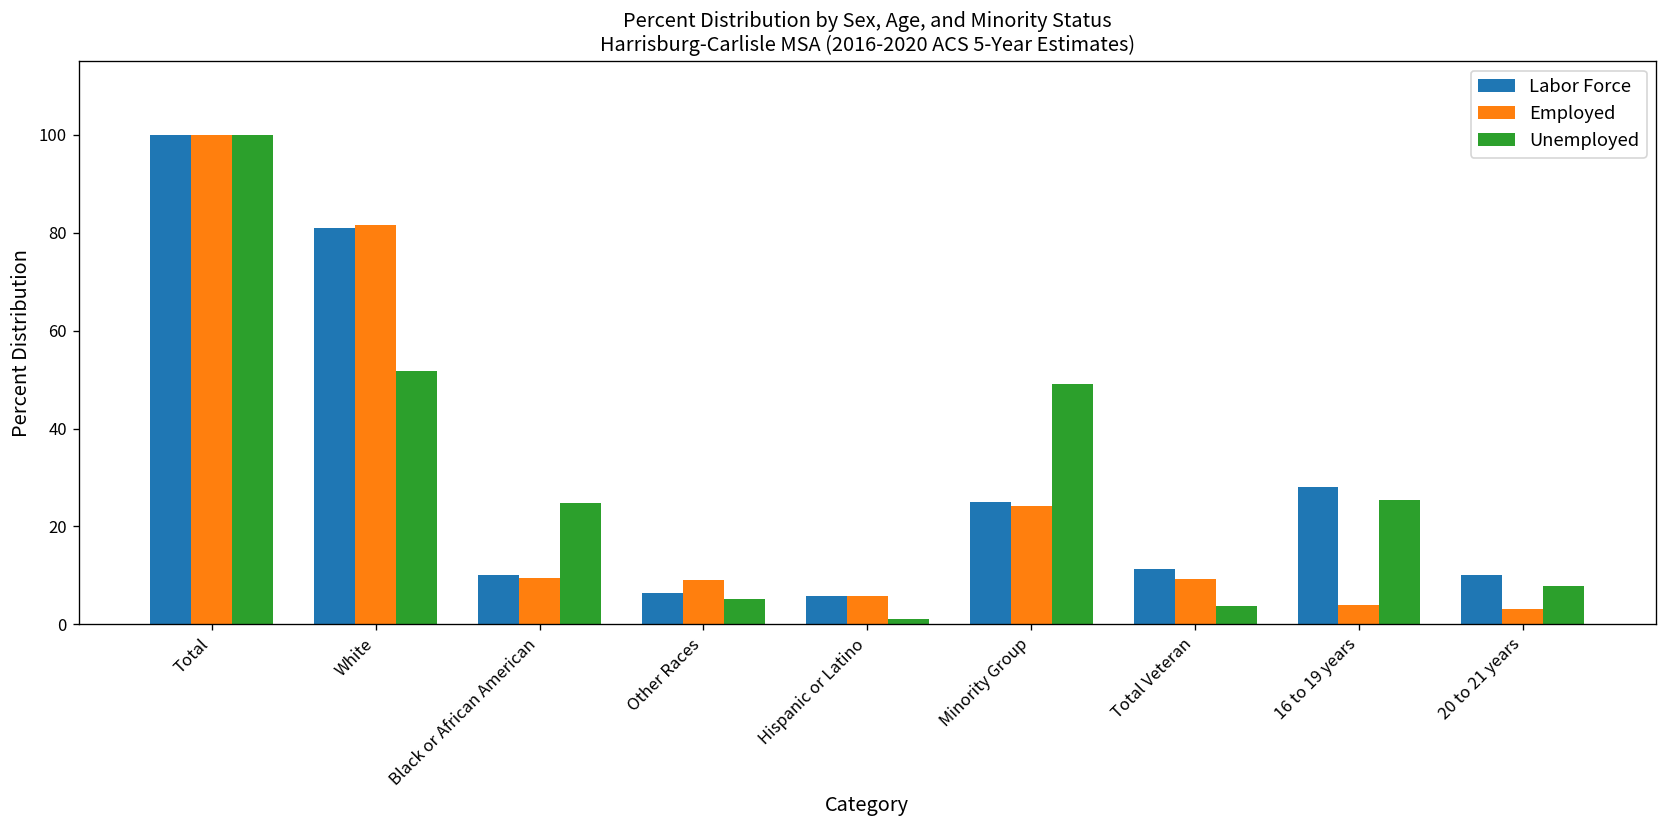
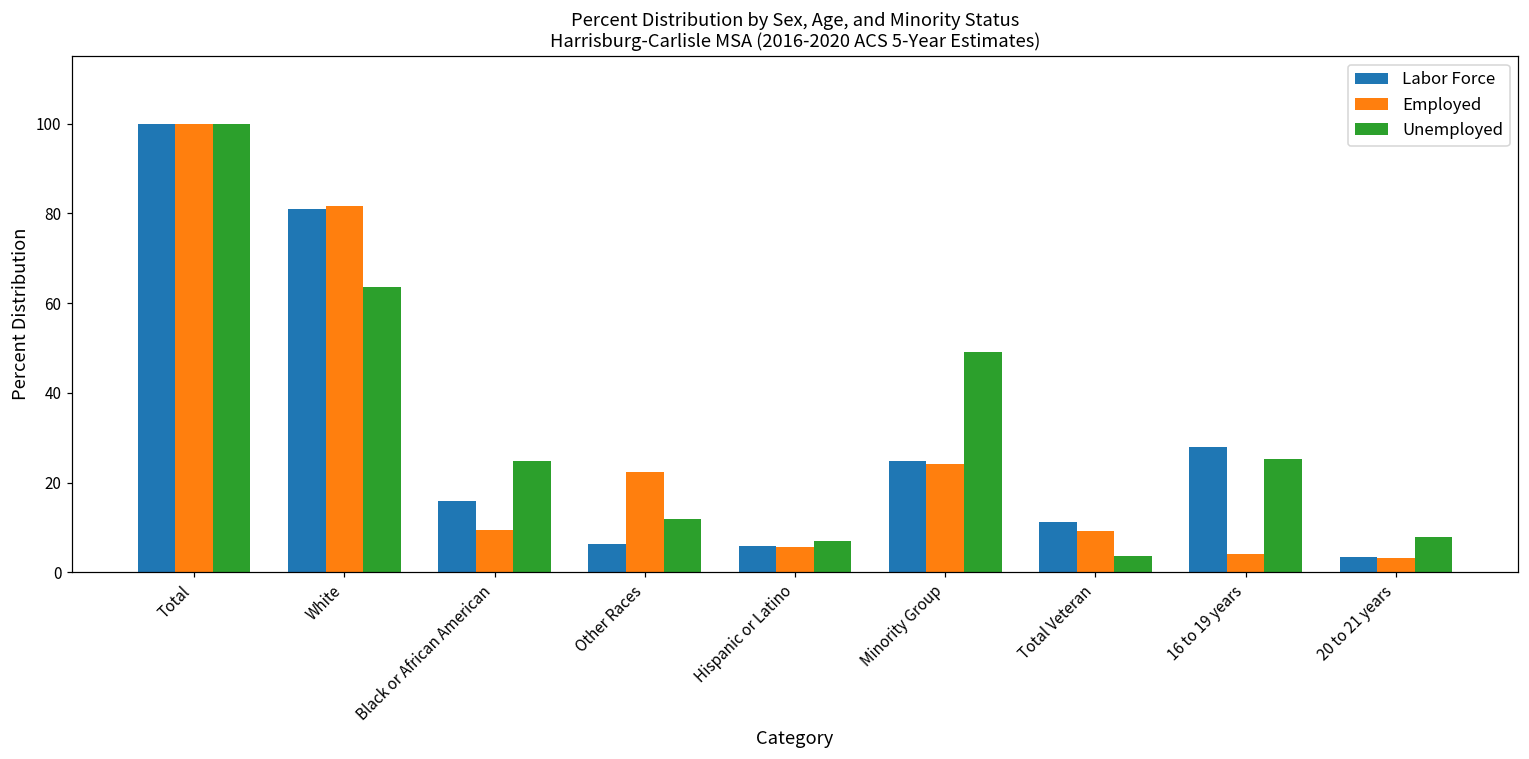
Unemployed, White: 52 -> 64
Labor Force, Black or African American: 10 -> 16
Employed, Other Races: 9 -> 22
Unemployed, Other Races: 5 -> 12
Unemployed, Hispanic or Latino: 1 -> 7
Labor Force, 20 to 21 years: 10 -> 3
